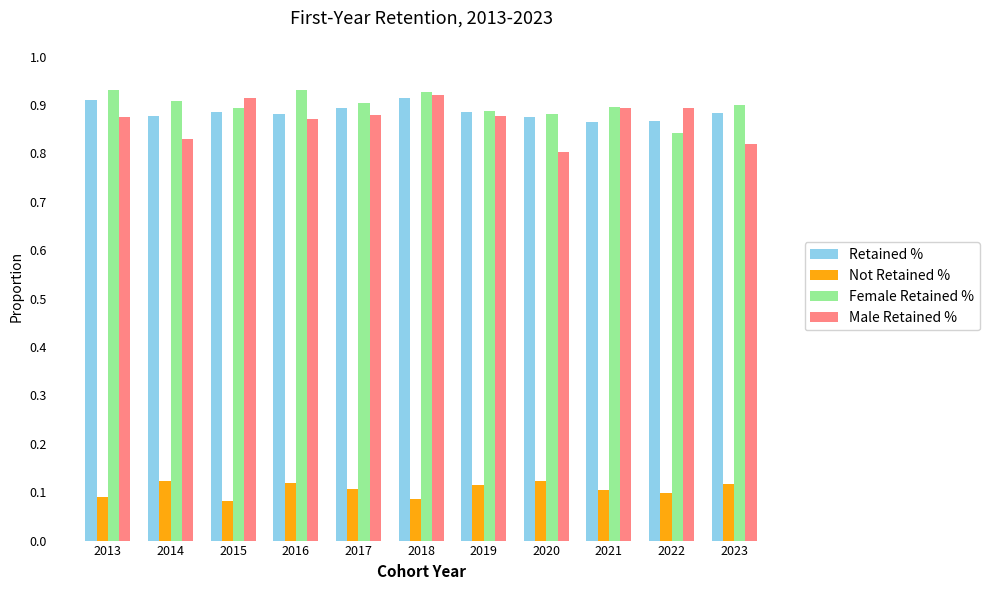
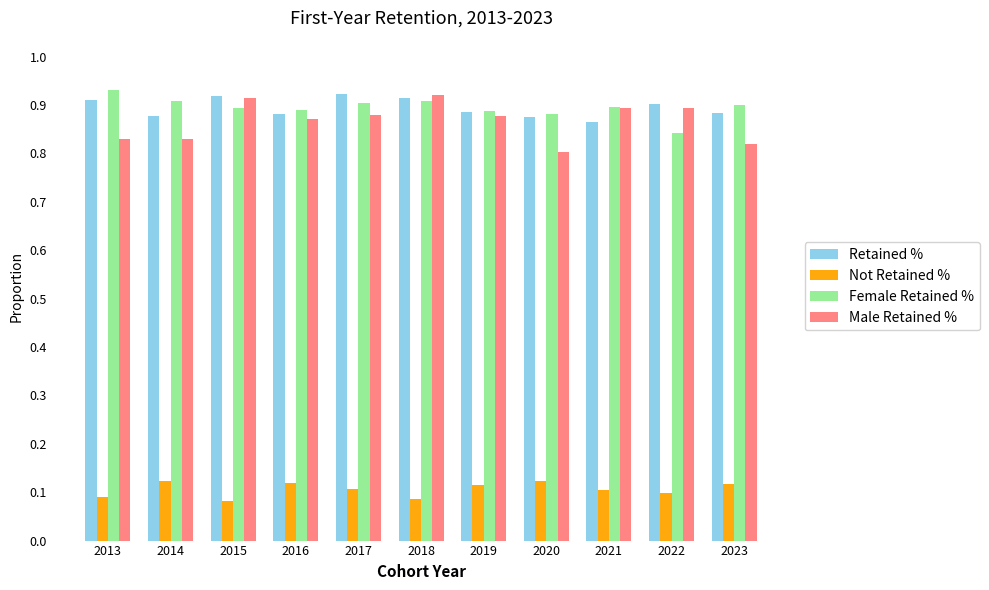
Male Retained %, 2013: 0.88 -> 0.83
Retained %, 2015: 0.89 -> 0.92
Female Retained %, 2016: 0.93 -> 0.89
Retained %, 2017: 0.89 -> 0.92
Female Retained %, 2018: 0.93 -> 0.91
Retained %, 2022: 0.87 -> 0.90
